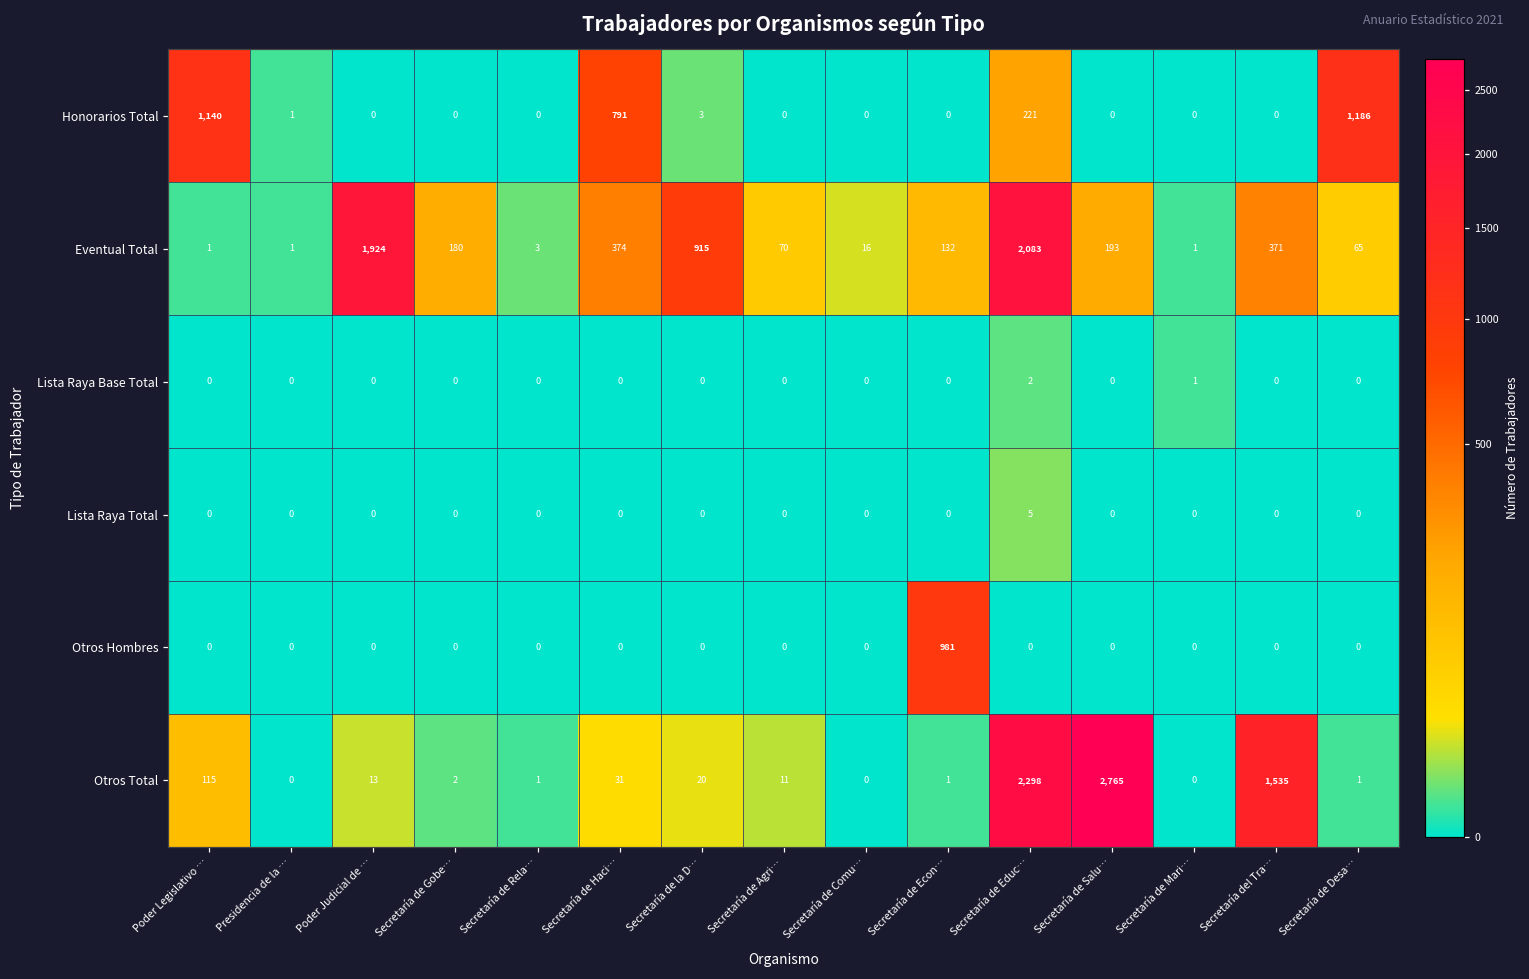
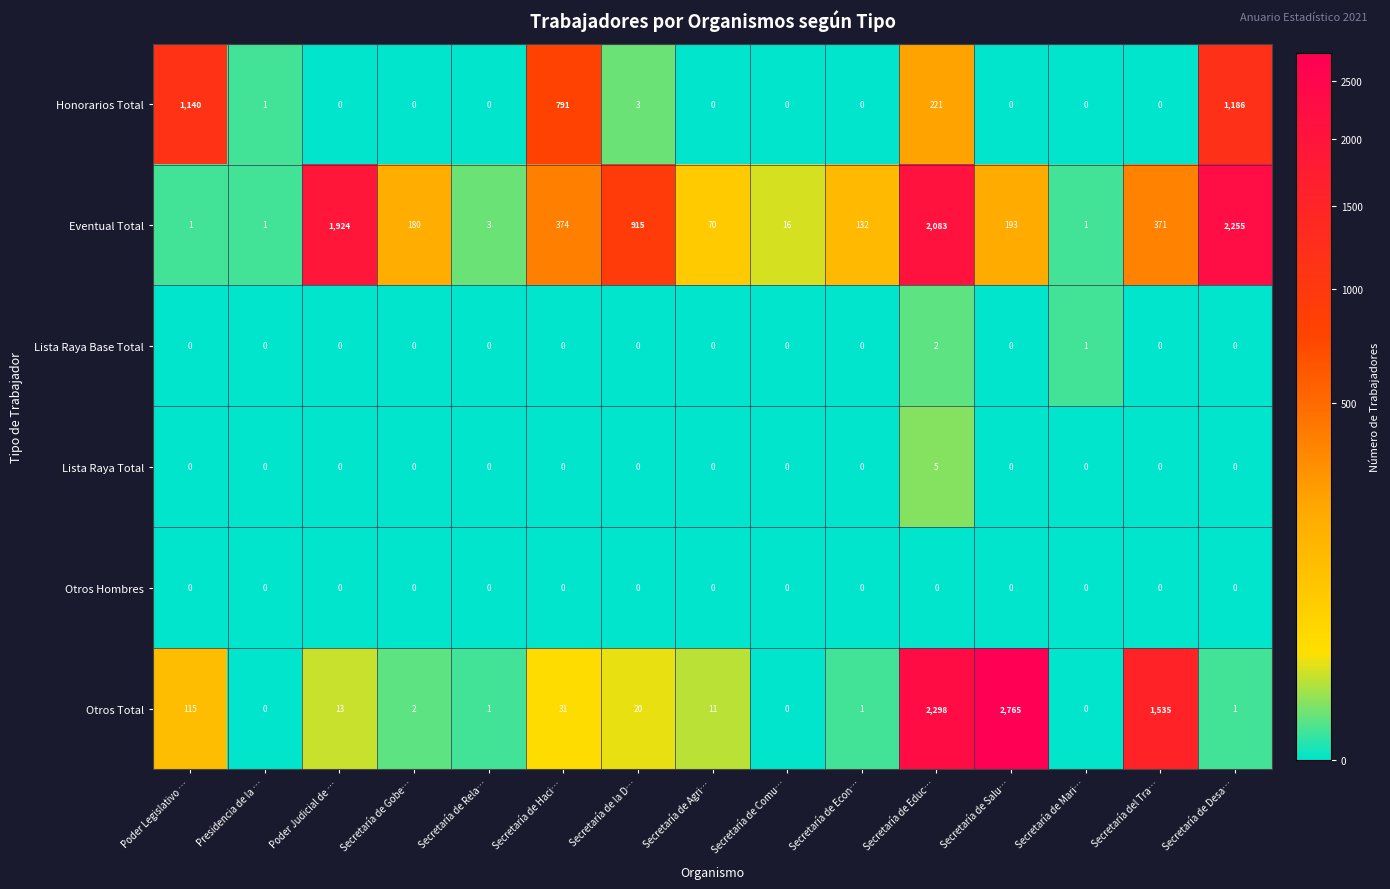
Eventual Total, Secretaría de Desa…: 65 -> 2,255
Otros Hombres, Secretaría de Econ…: 981 -> 0
